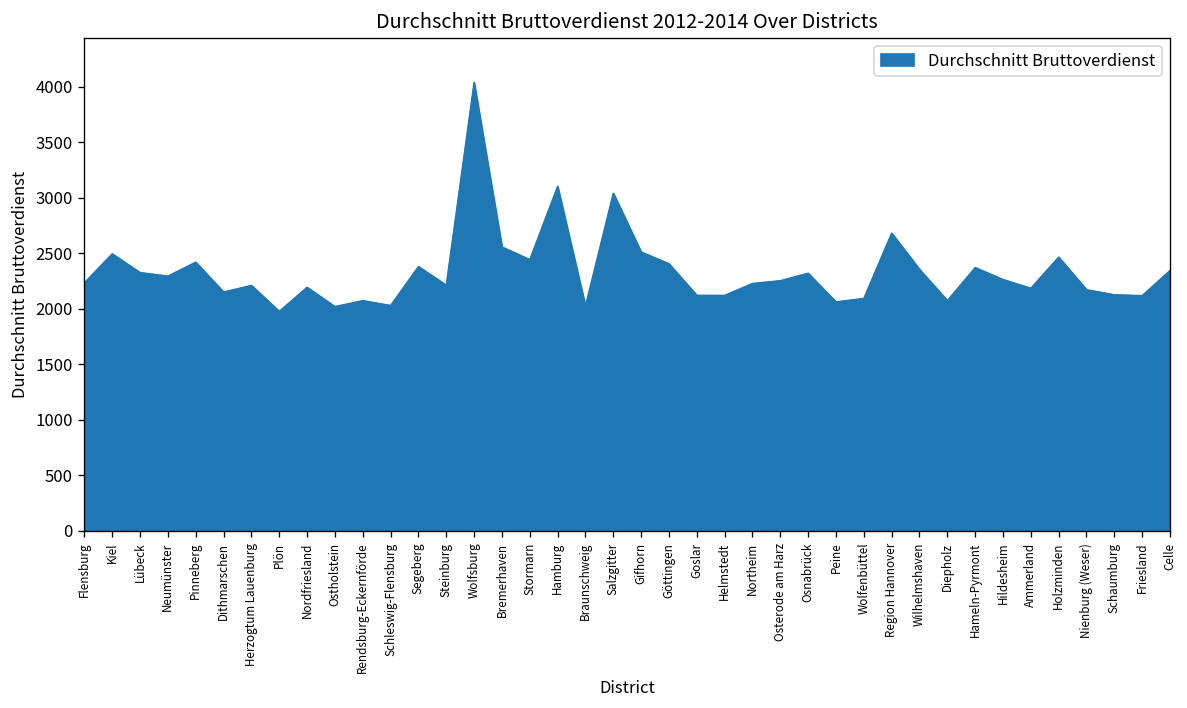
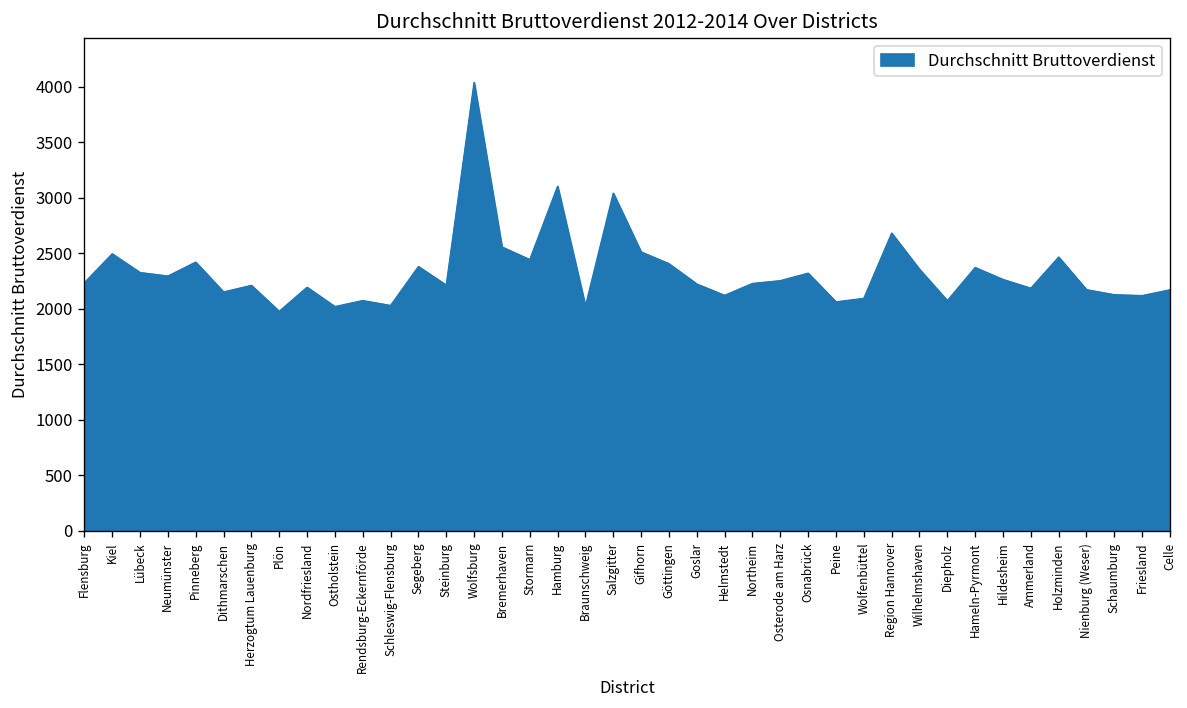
Goslar: 2100 -> 2200
Celle: 2300 -> 2200
